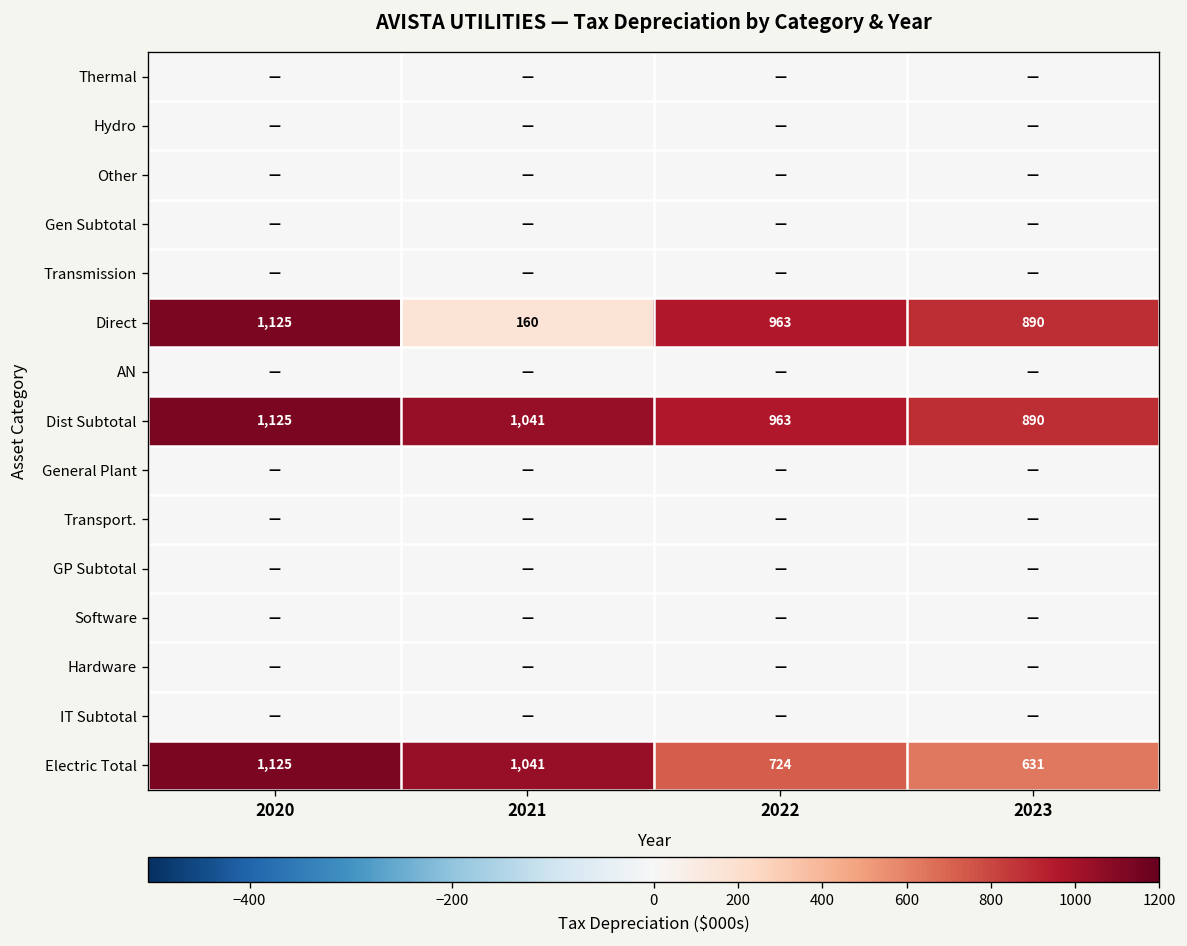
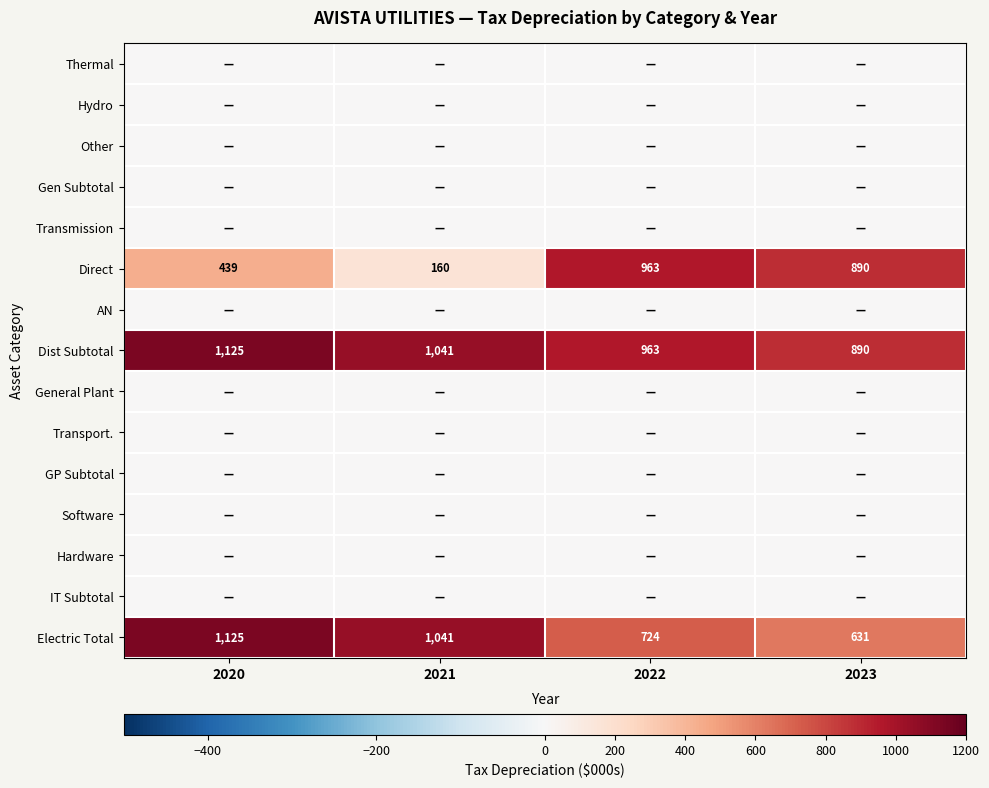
Direct, 2020: 1,125 -> 439
